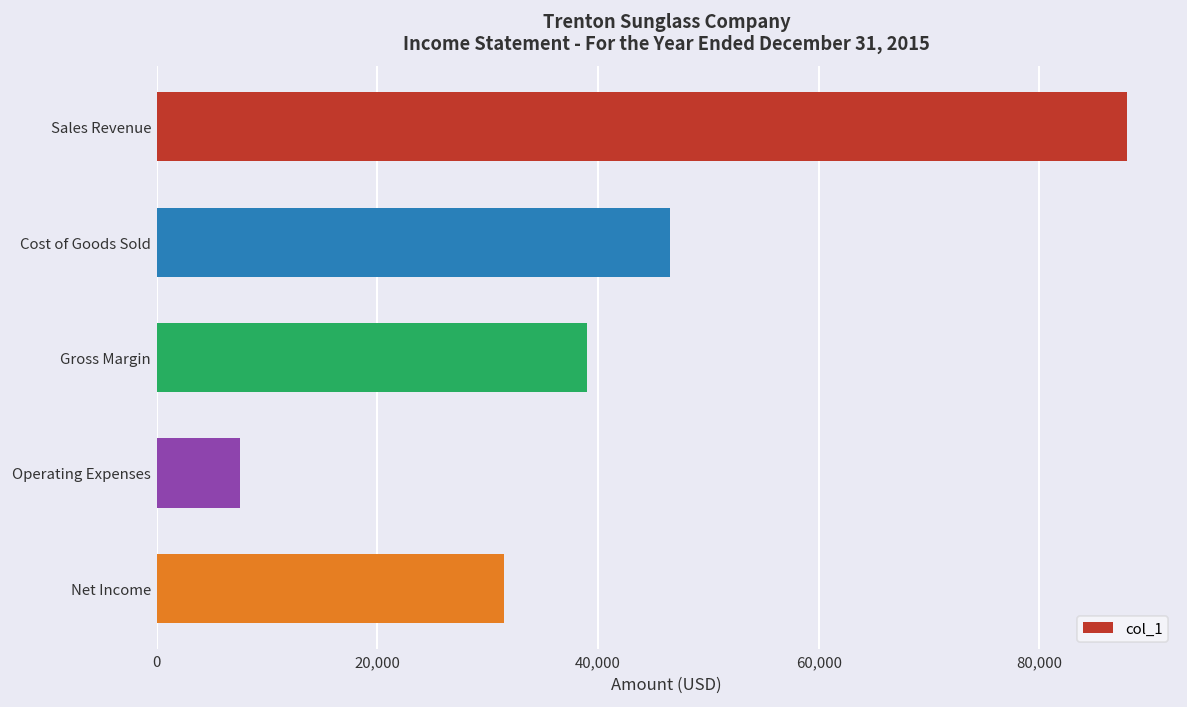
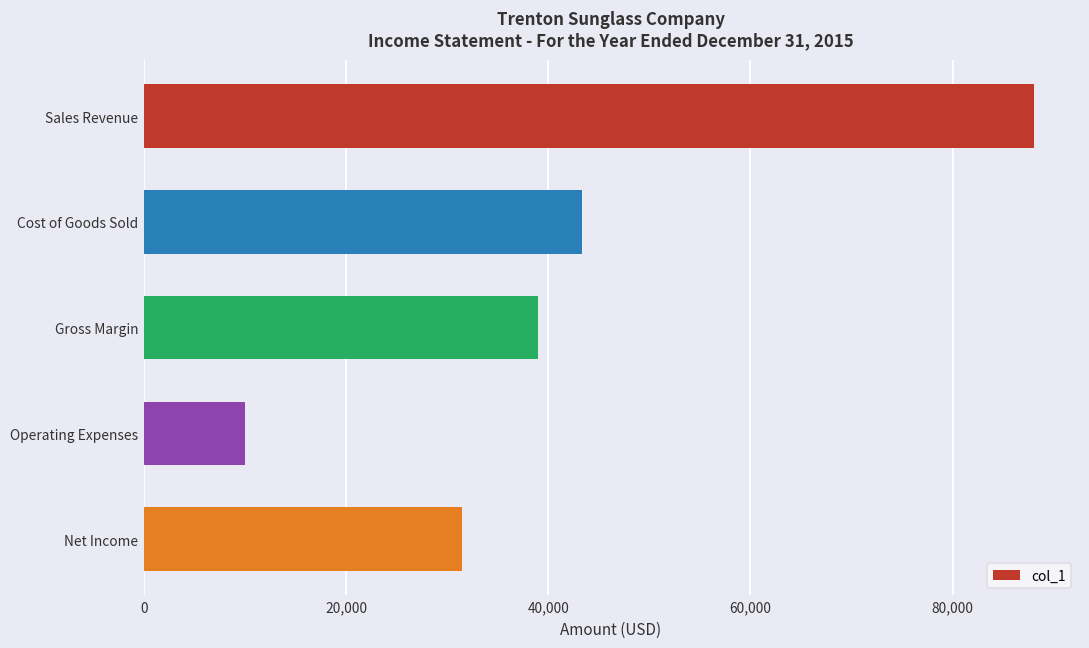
Cost of Goods Sold: 47,000 -> 43,000
Operating Expenses: 8,000 -> 10,000
